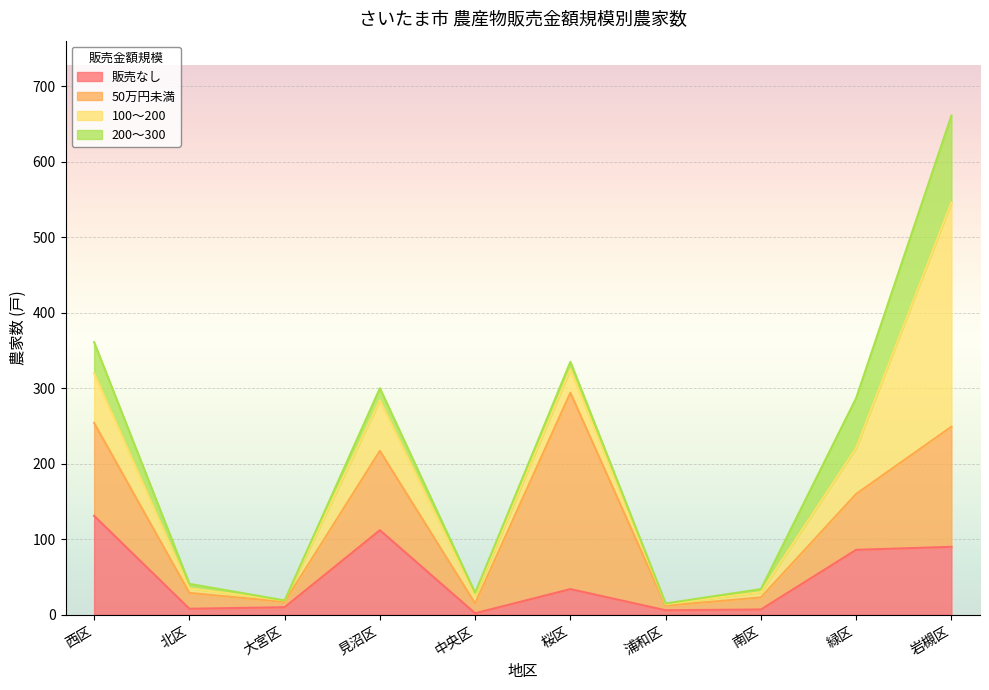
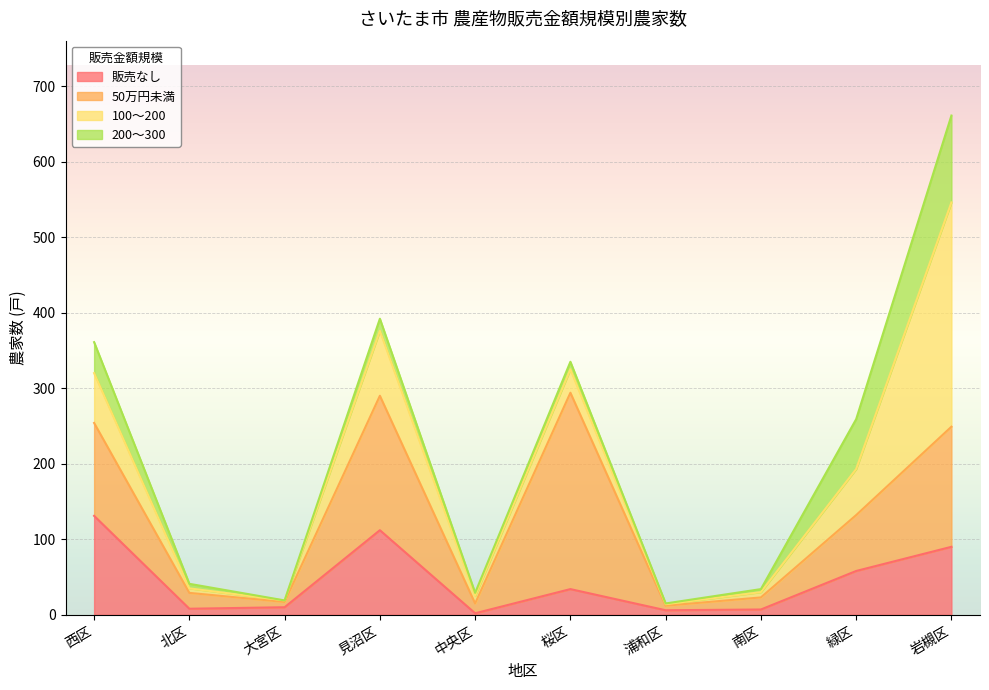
50万円未満, 見沼区: 110 -> 180
100～200, 見沼区: 70 -> 90
販売なし, 緑区: 90 -> 60
